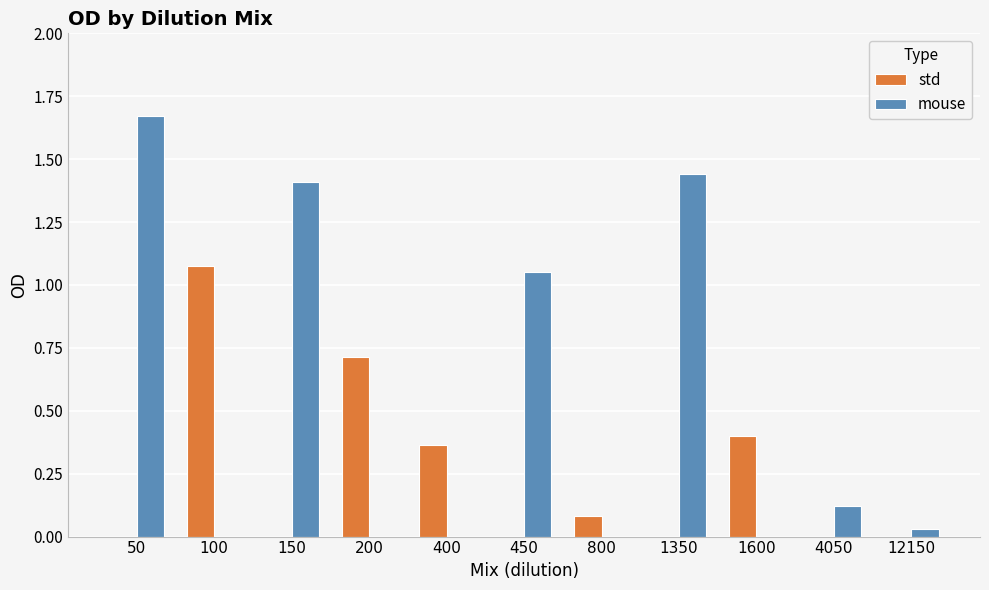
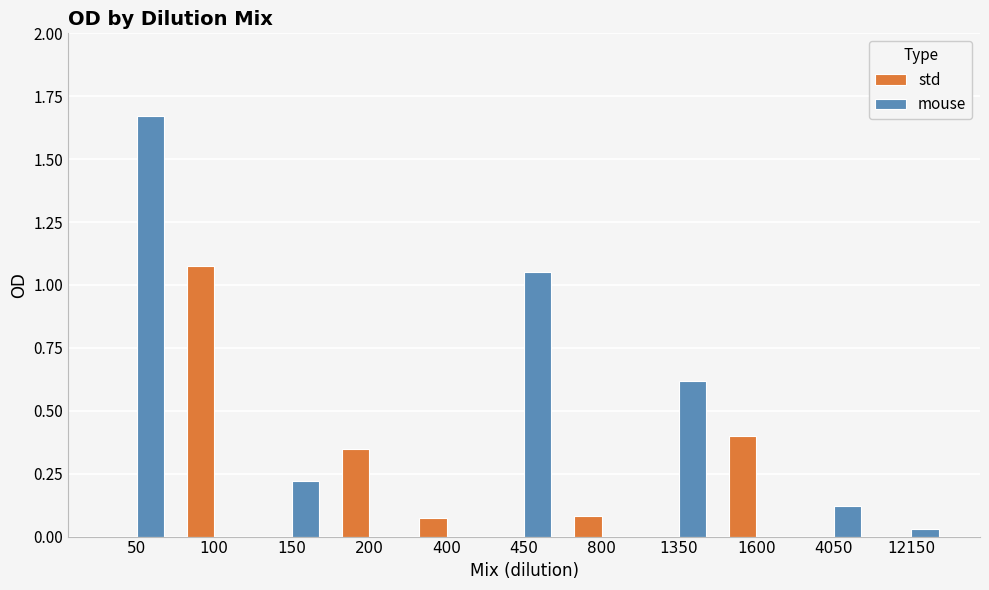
mouse, 150: 1.41 -> 0.22
std, 200: 0.72 -> 0.35
std, 400: 0.37 -> 0.08
mouse, 1350: 1.44 -> 0.62
